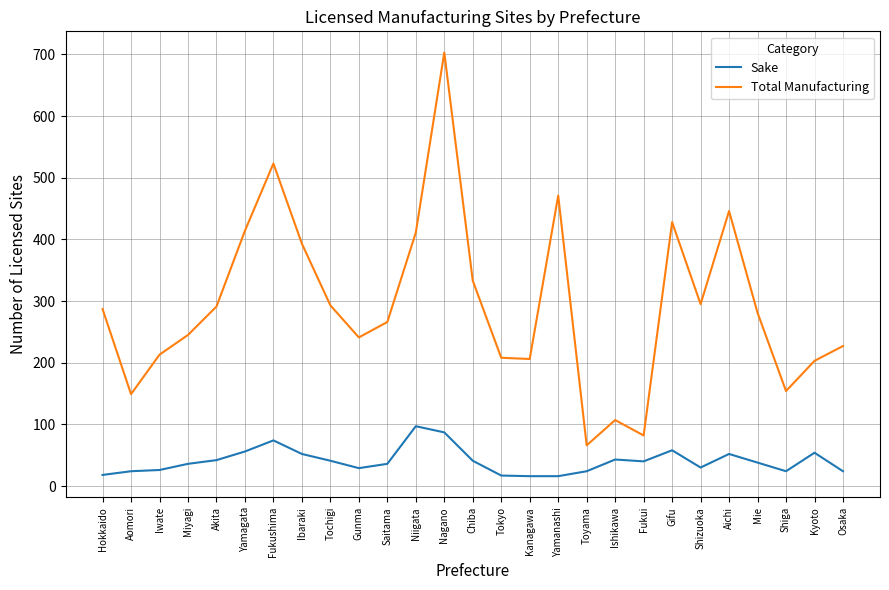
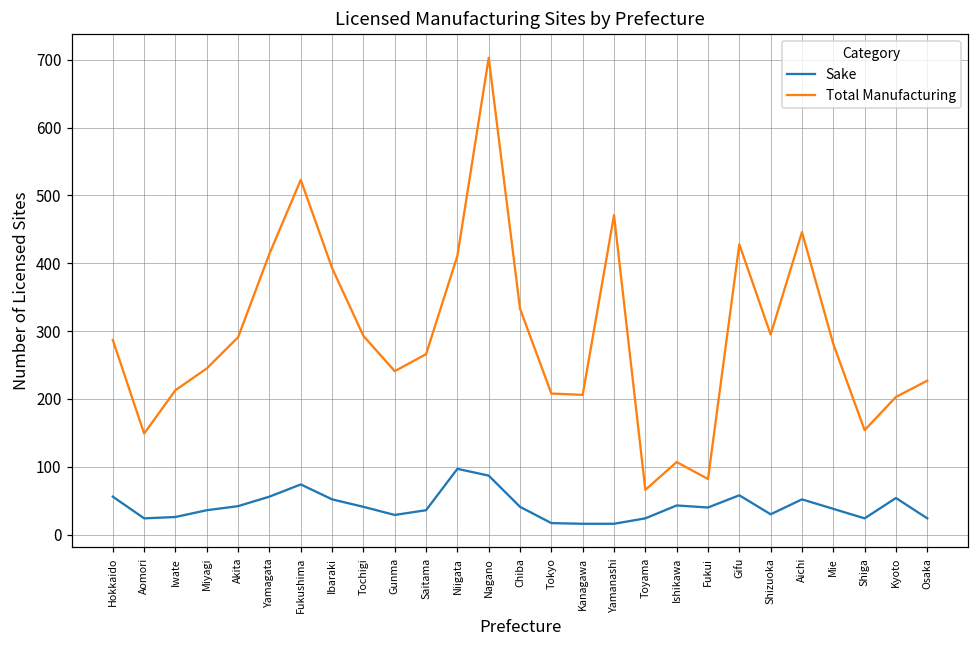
Sake, Hokkaido: 20 -> 60
